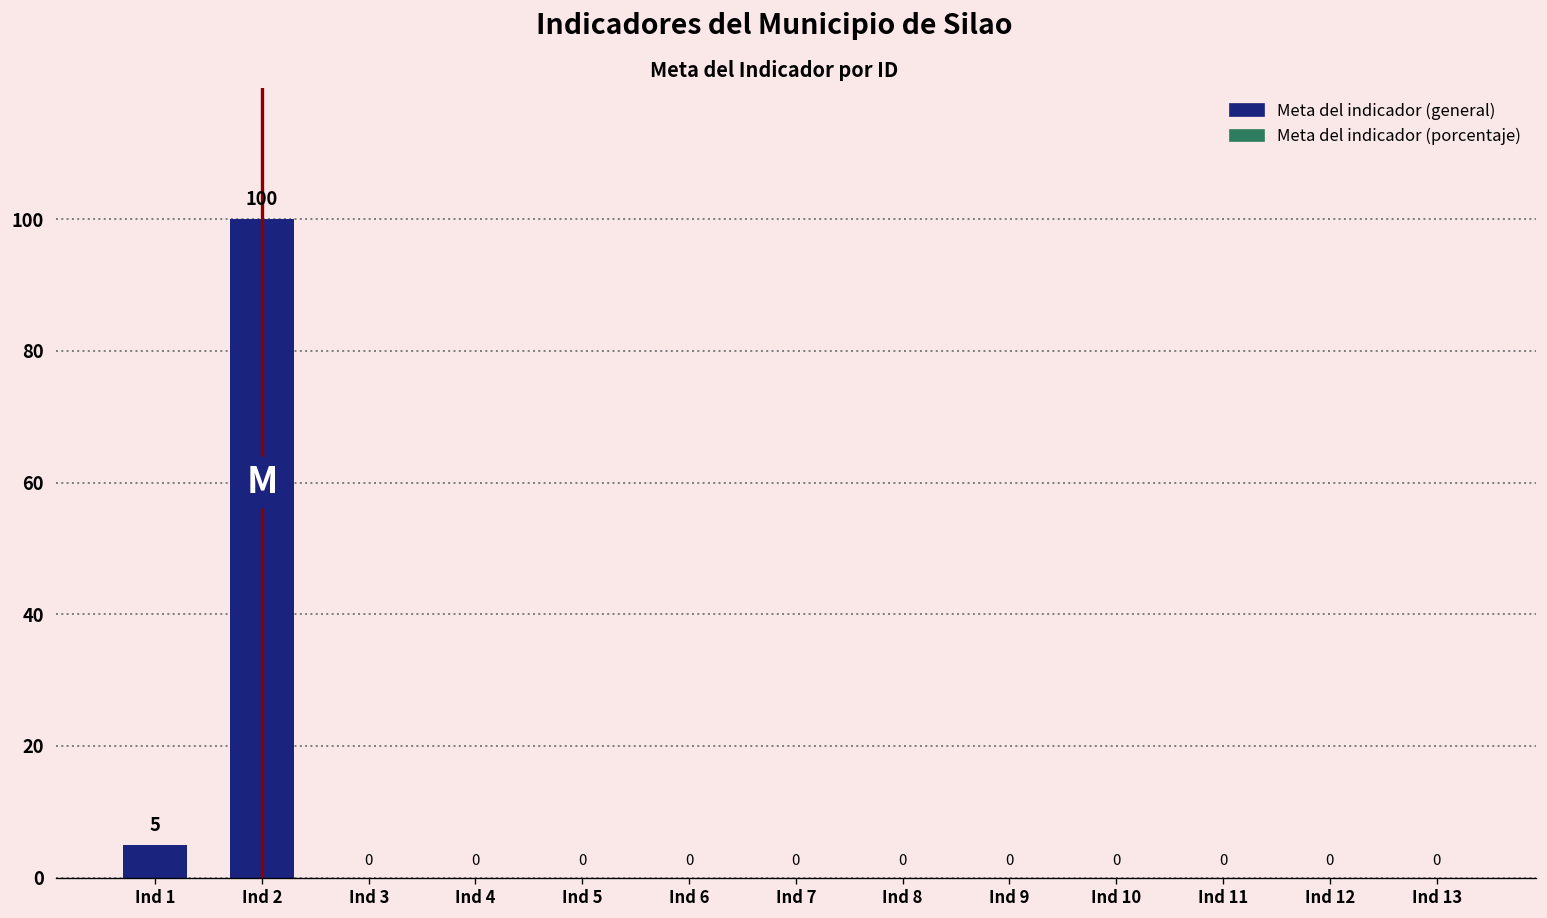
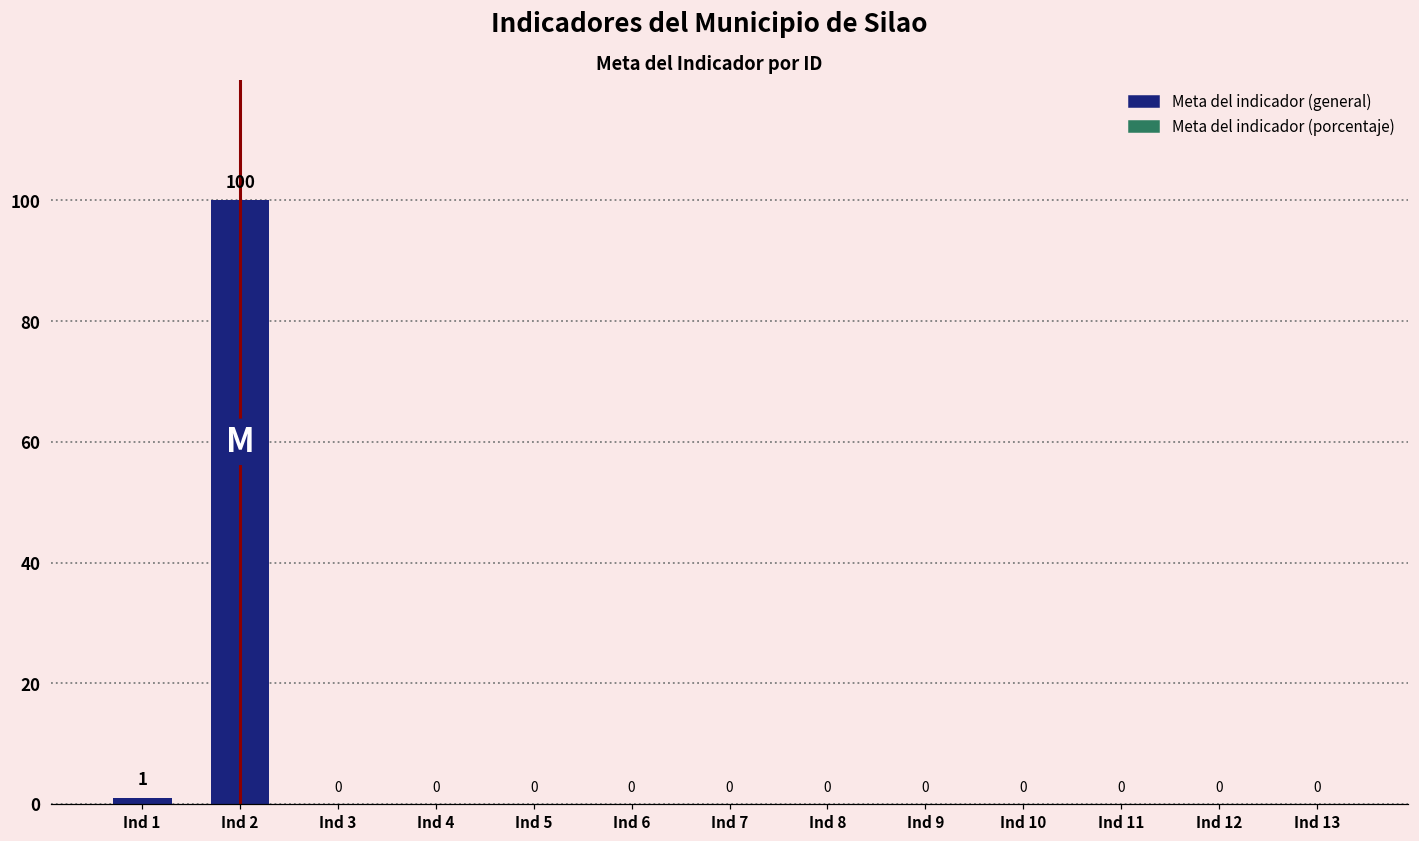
Ind 1: 5 -> 1
